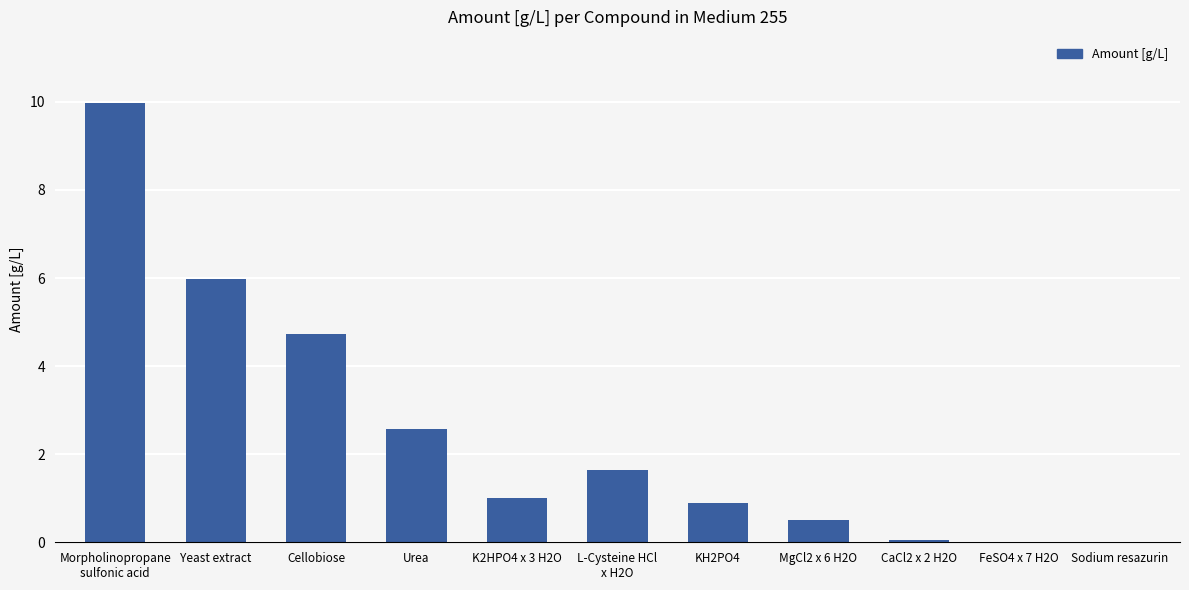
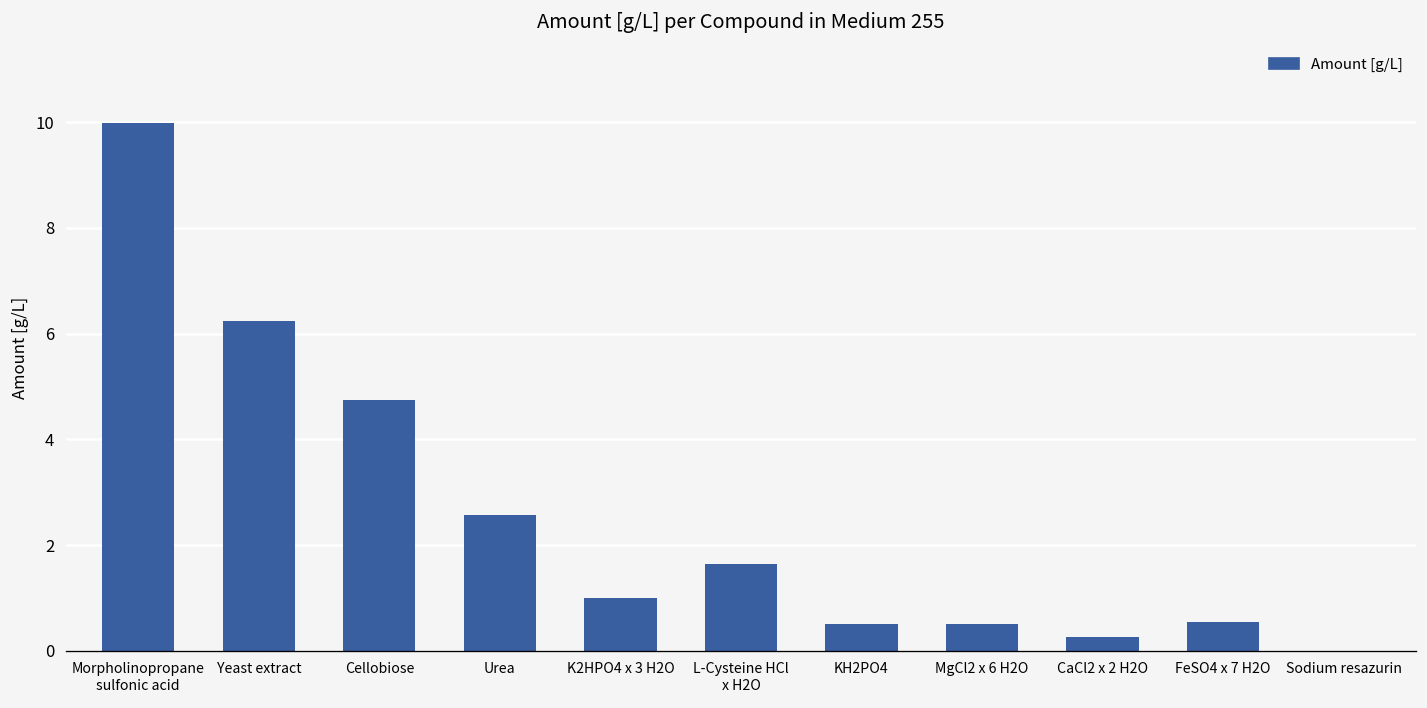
Yeast extract: 6.0 -> 6.2
KH2PO4: 0.9 -> 0.5
CaCl2 x 2 H2O: 0.0 -> 0.3
FeSO4 x 7 H2O: 0.0 -> 0.5
